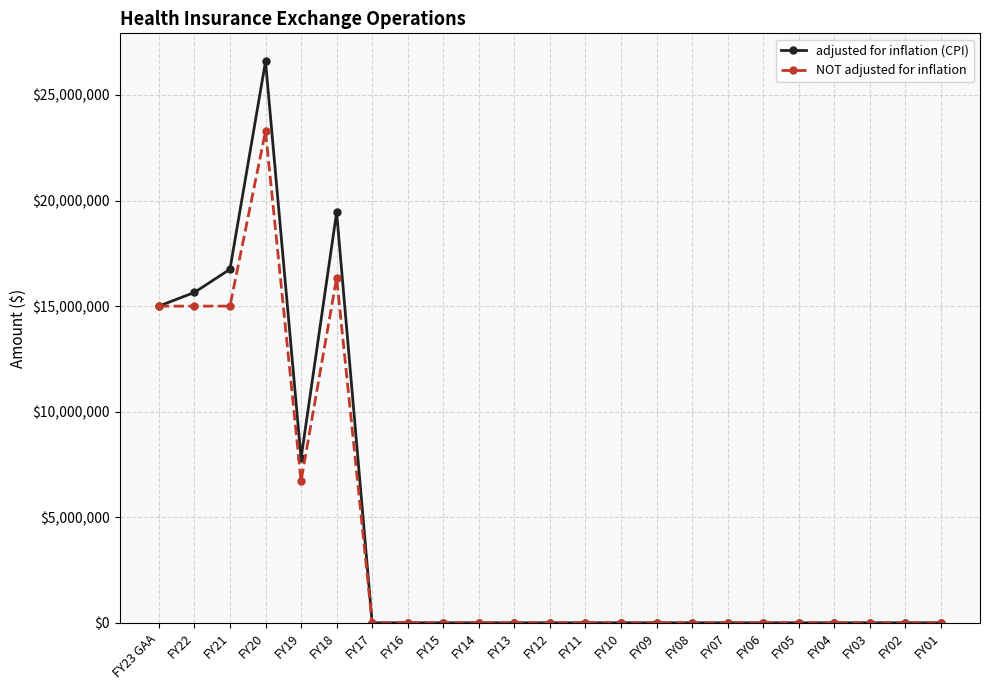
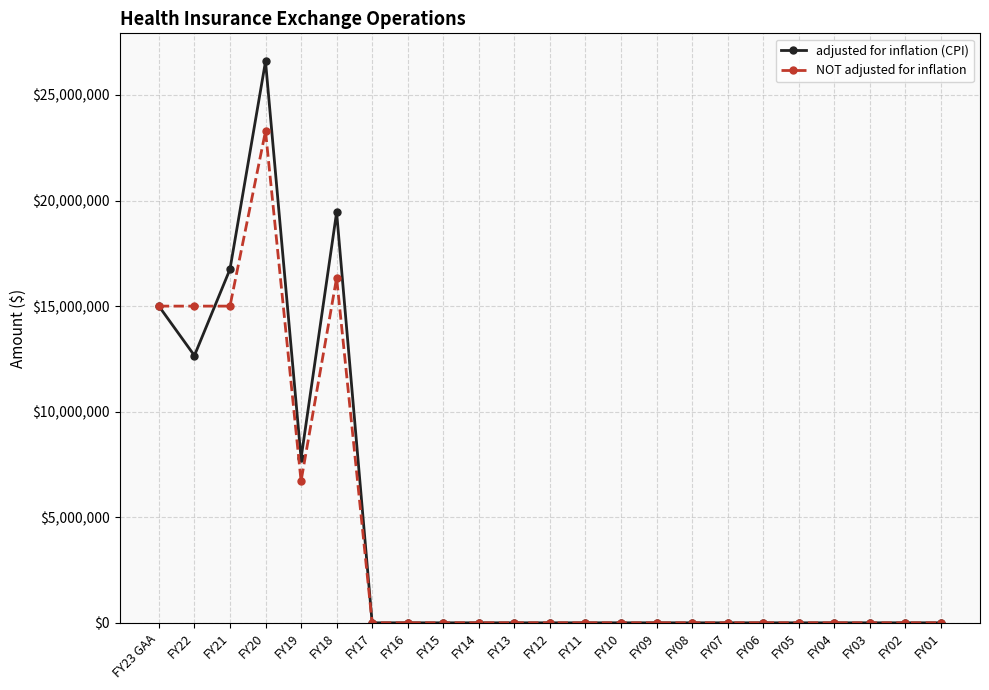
adjusted for inflation (CPI), FY22: $15,600,000 -> $12,700,000
